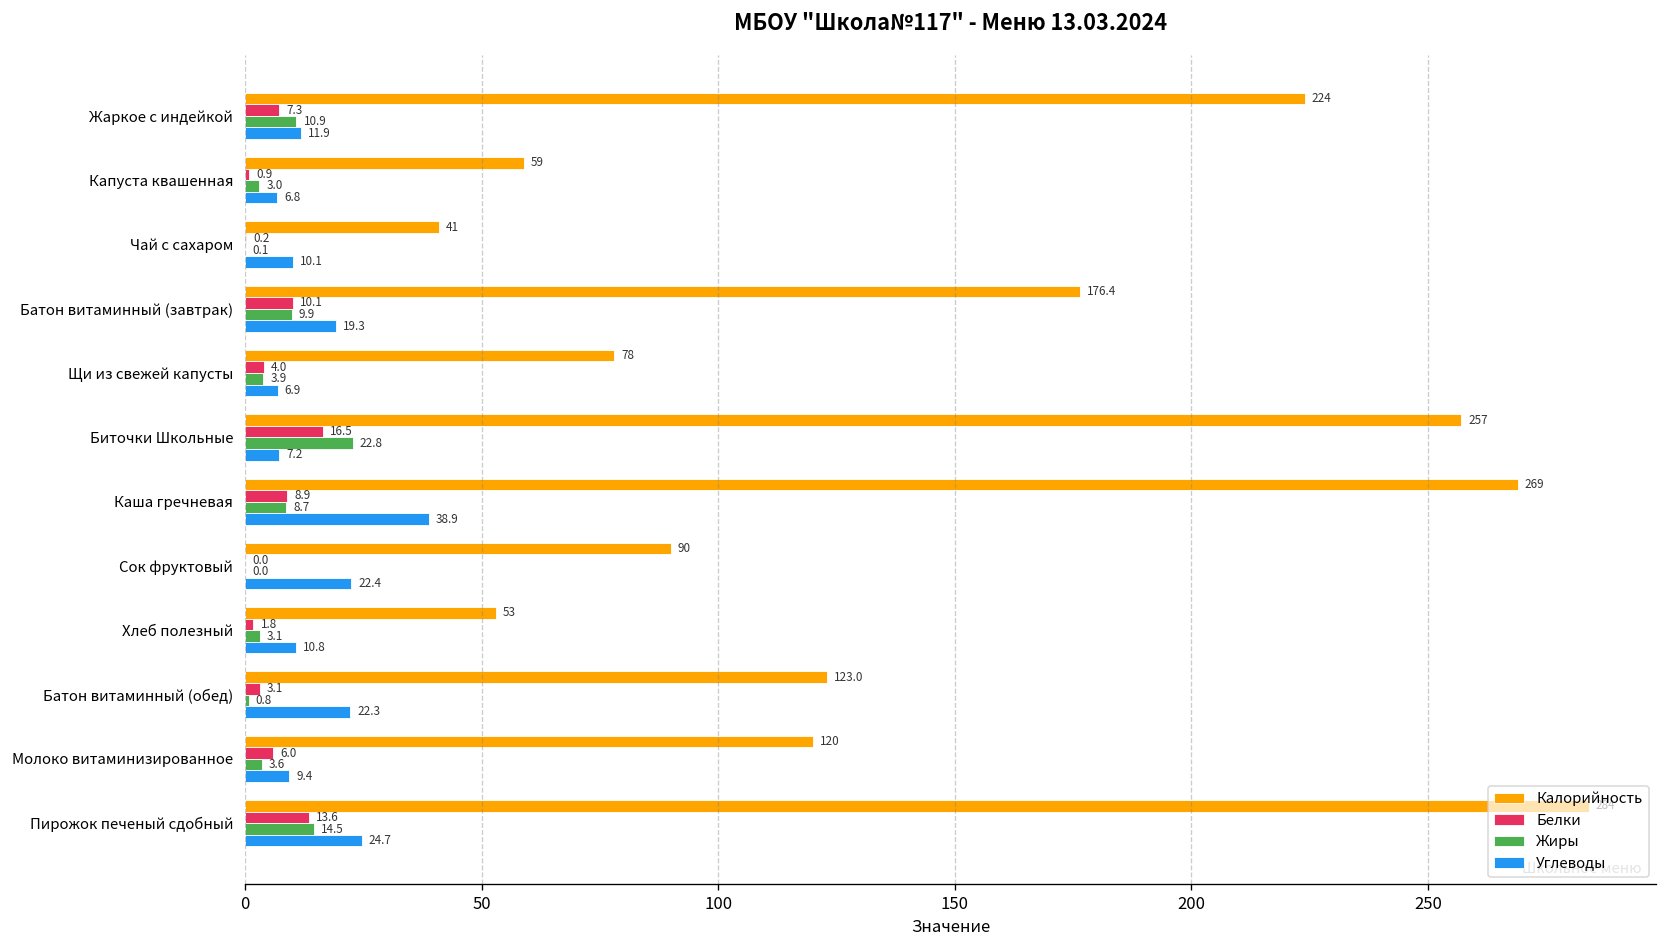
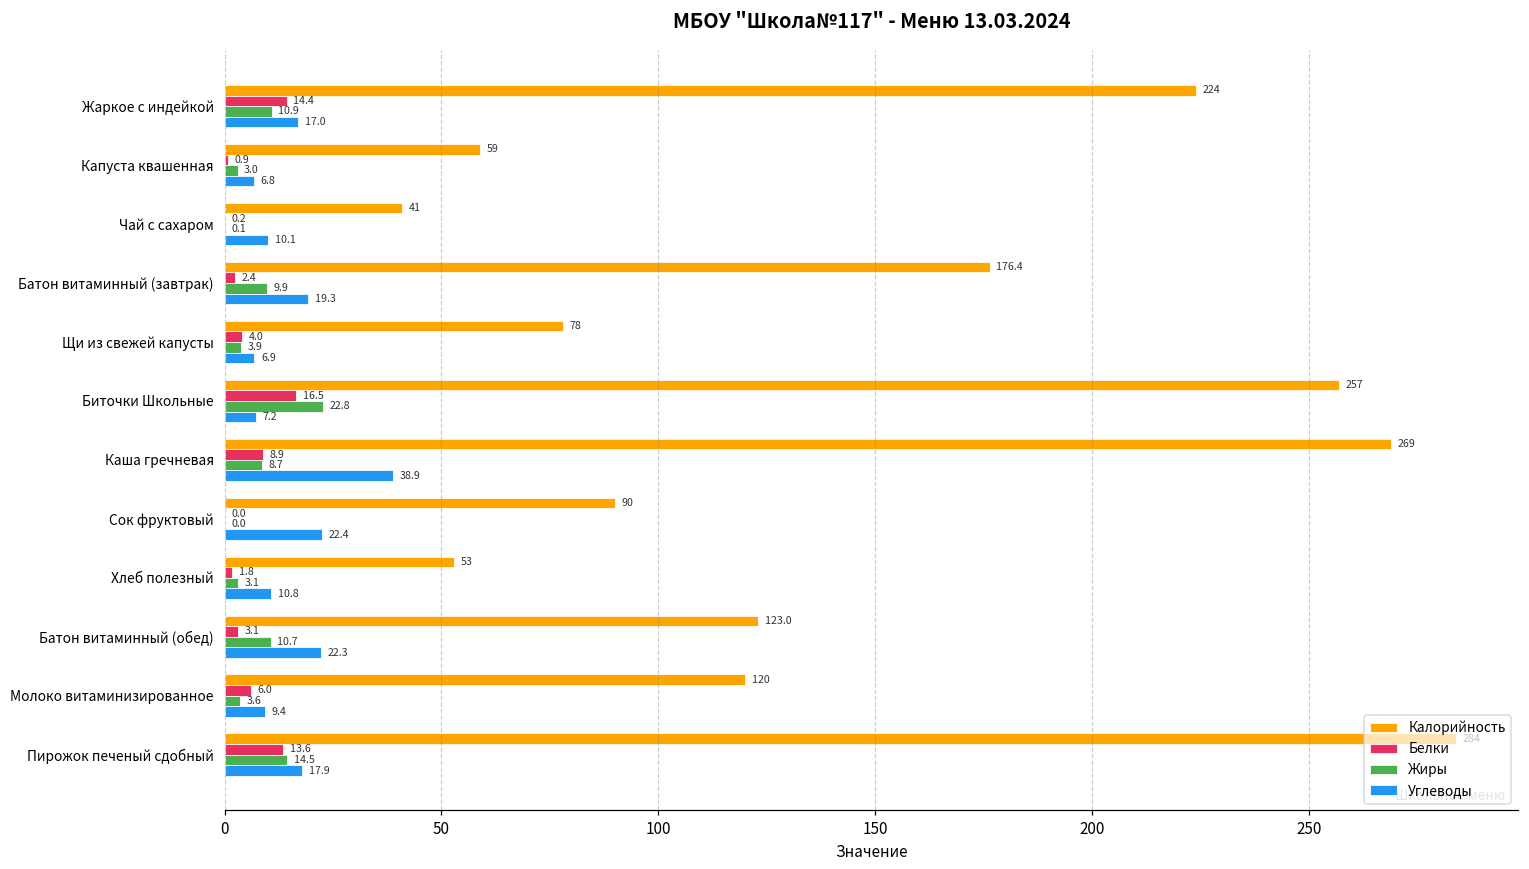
Белки, Жаркое с индейкой: 7.3 -> 14.4
Углеводы, Жаркое с индейкой: 11.9 -> 17.0
Белки, Батон витаминный (завтрак): 10.1 -> 2.4
Жиры, Батон витаминный (обед): 0.8 -> 10.7
Углеводы, Пирожок печеный сдобный: 24.7 -> 17.9
